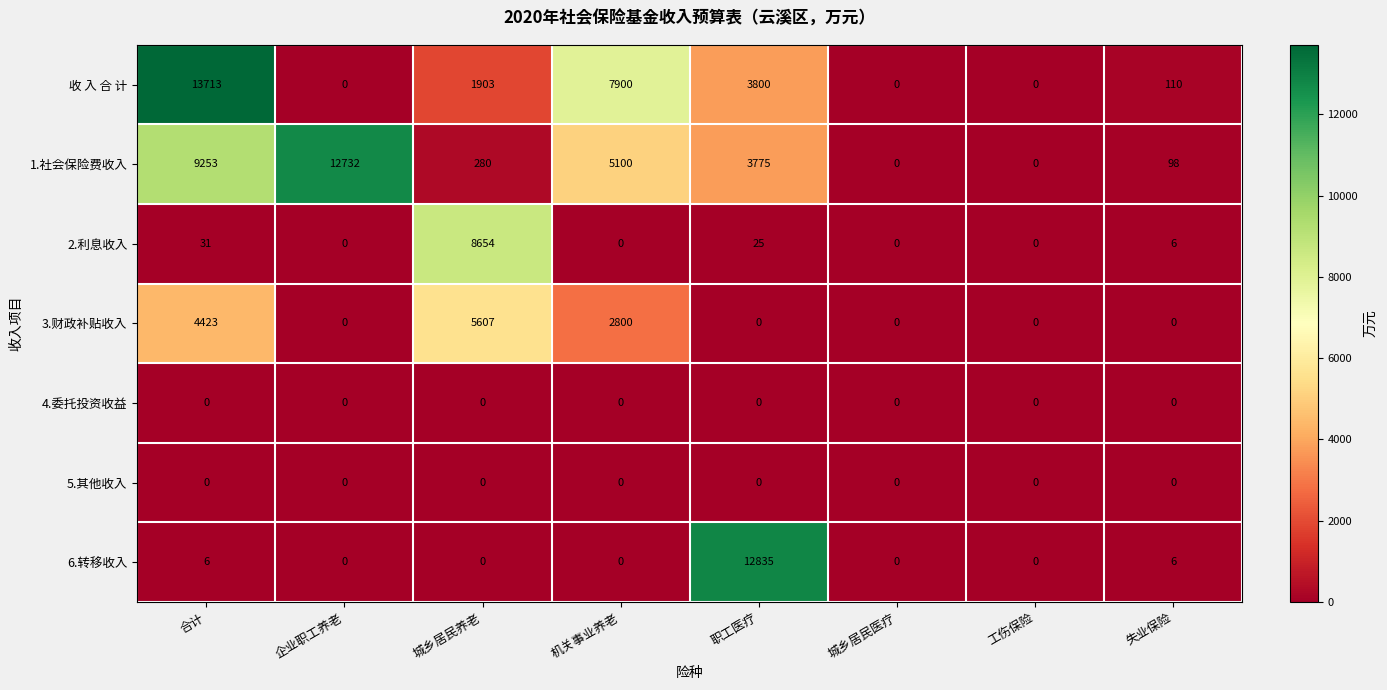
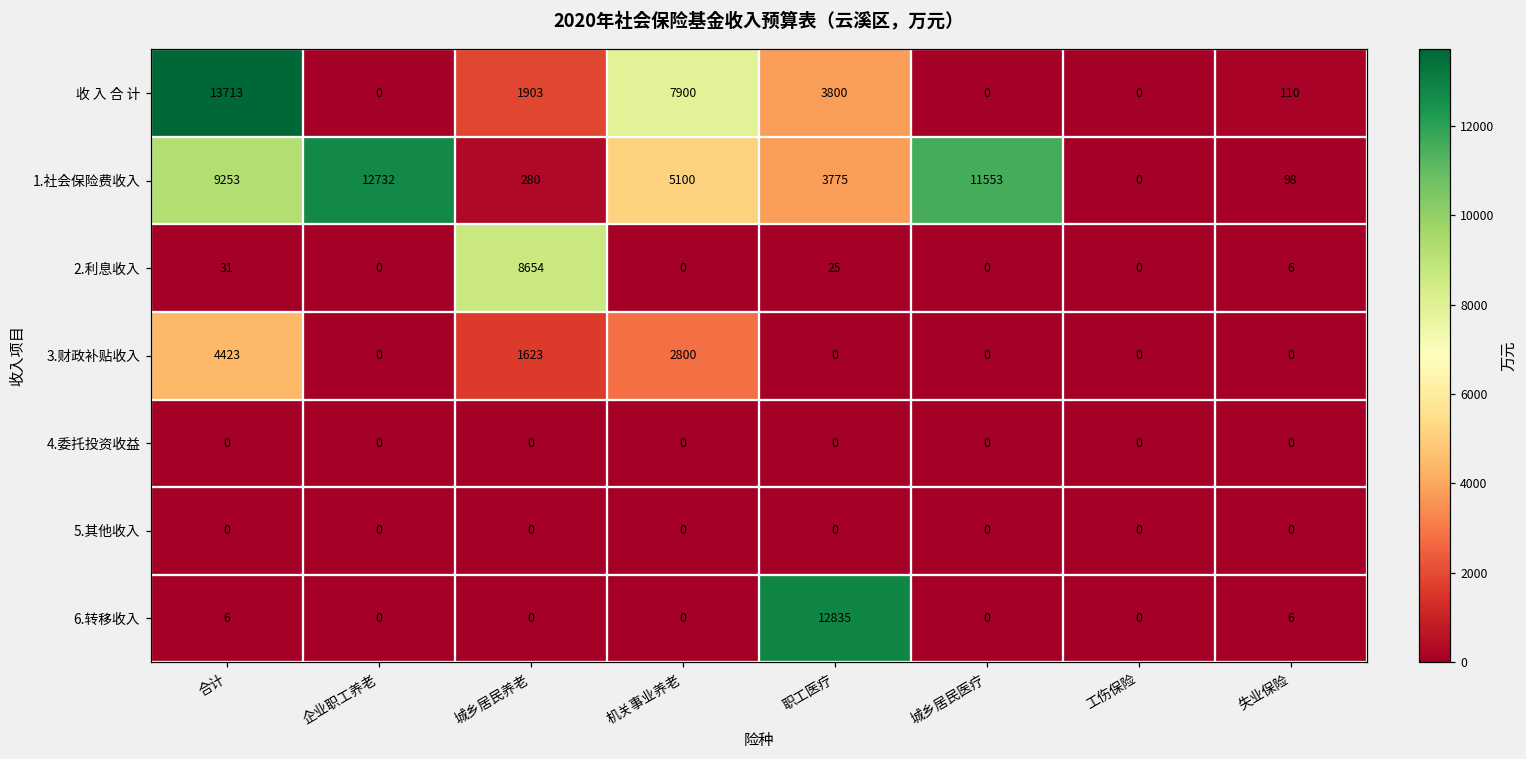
1.社会保险费收入, 城乡居民医疗: 0 -> 11553
3.财政补贴收入, 城乡居民养老: 5607 -> 1623
